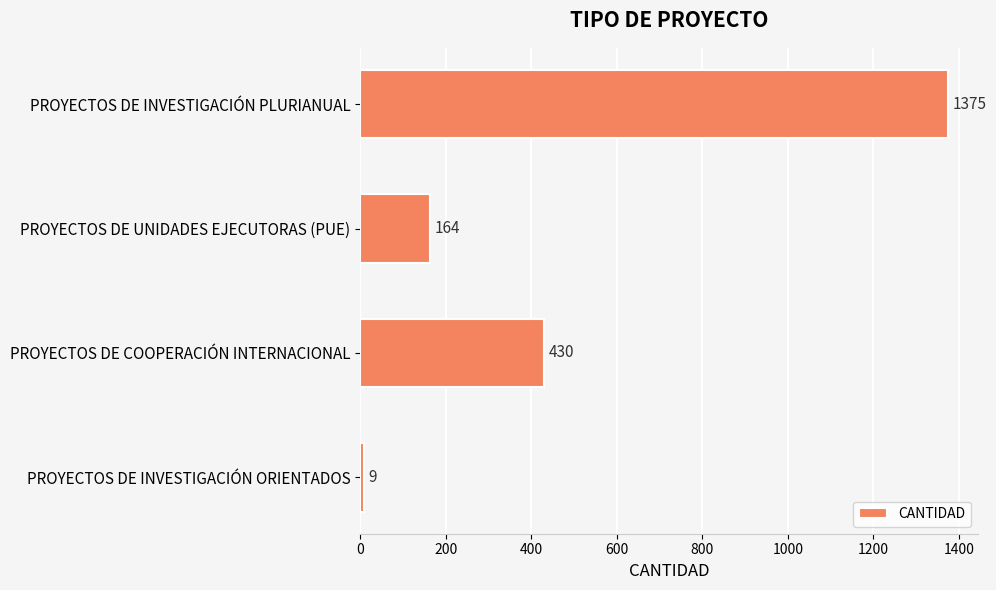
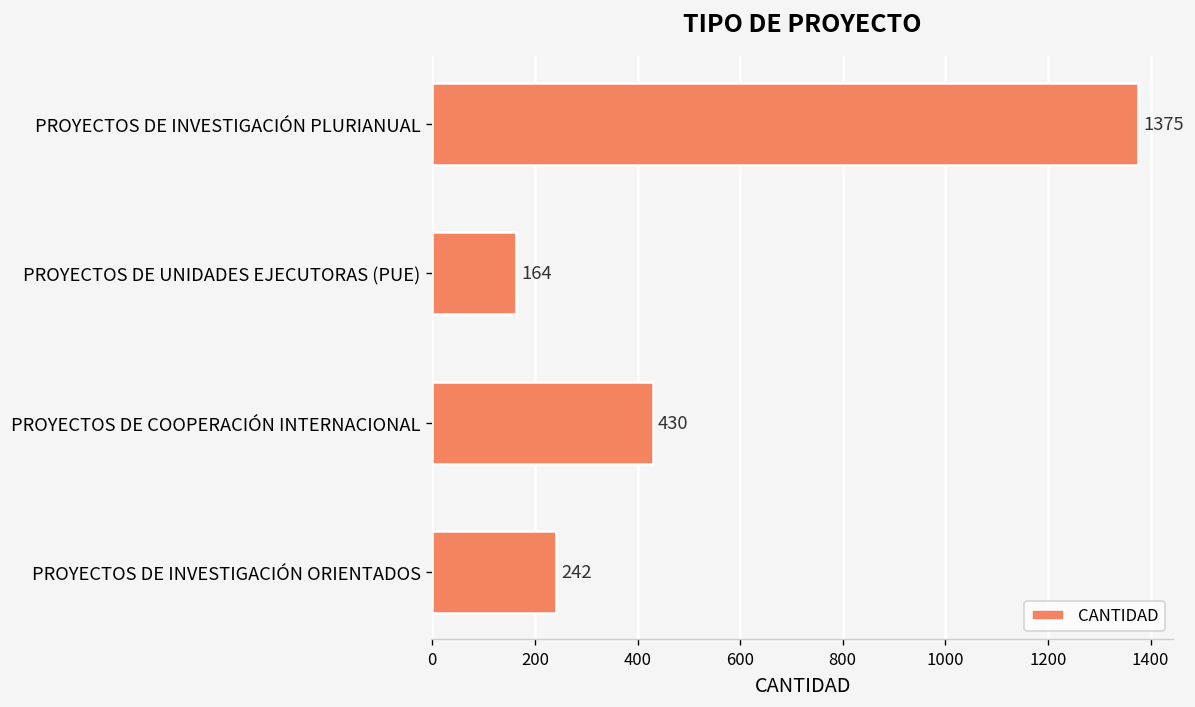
PROYECTOS DE INVESTIGACIÓN ORIENTADOS: 9 -> 242
